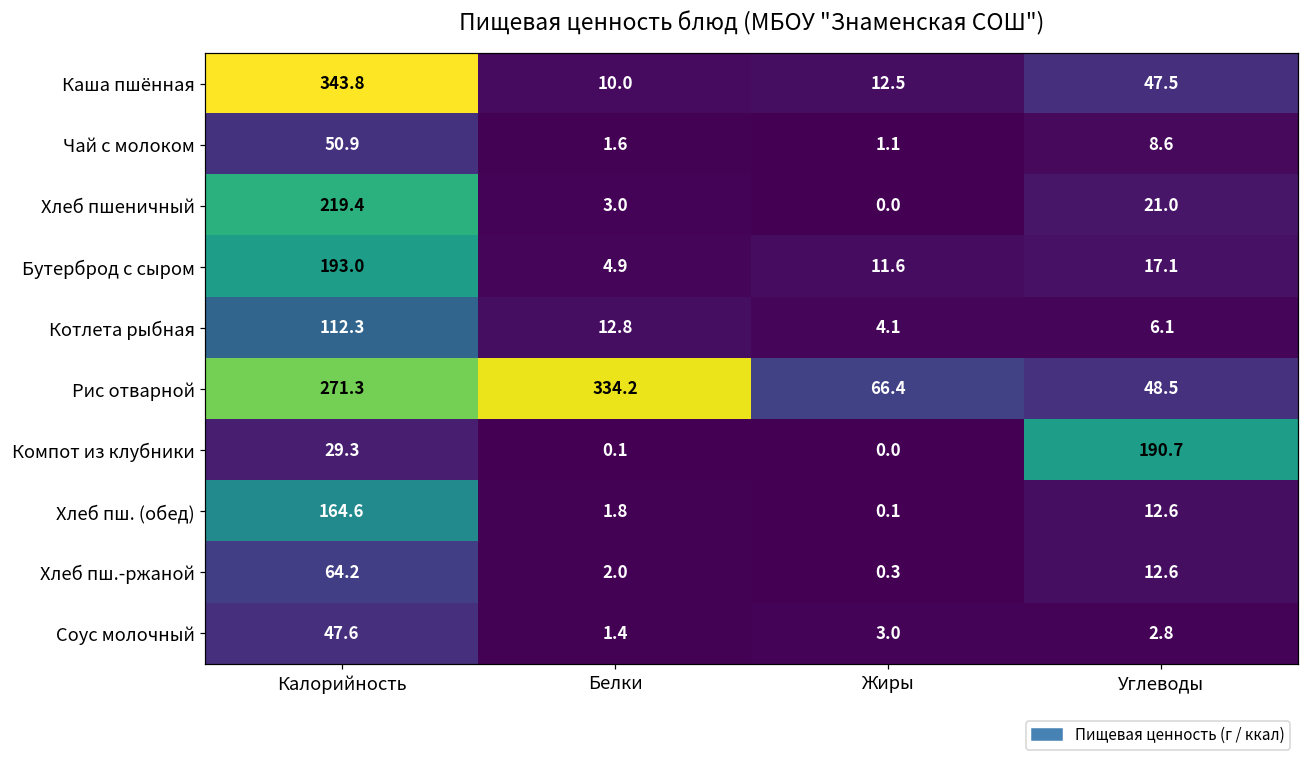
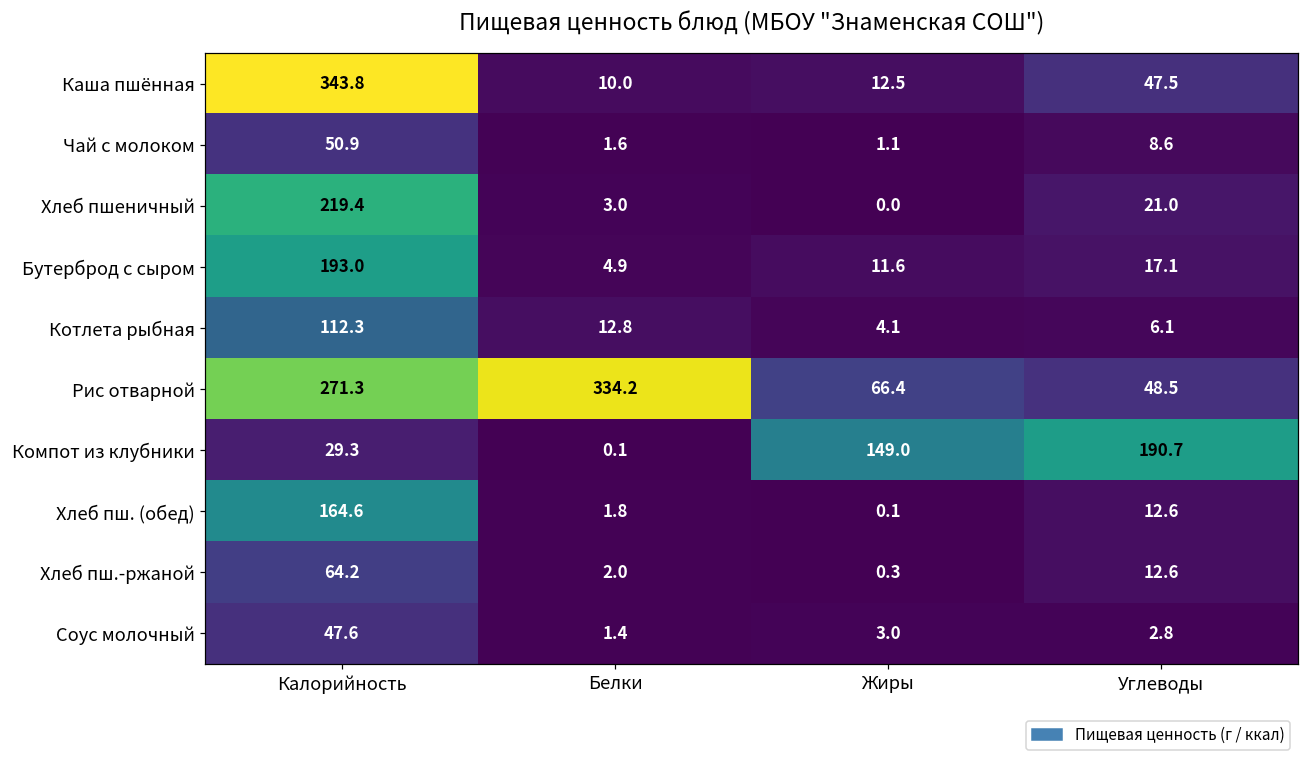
Компот из клубники, Жиры: 0.0 -> 149.0
